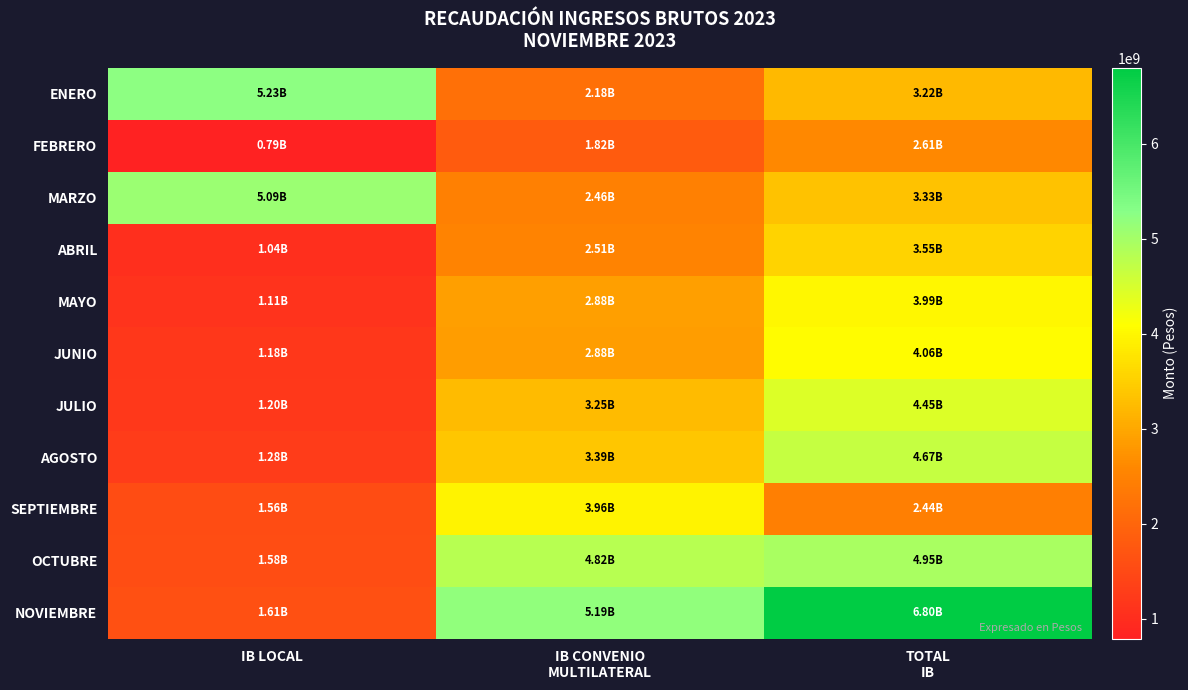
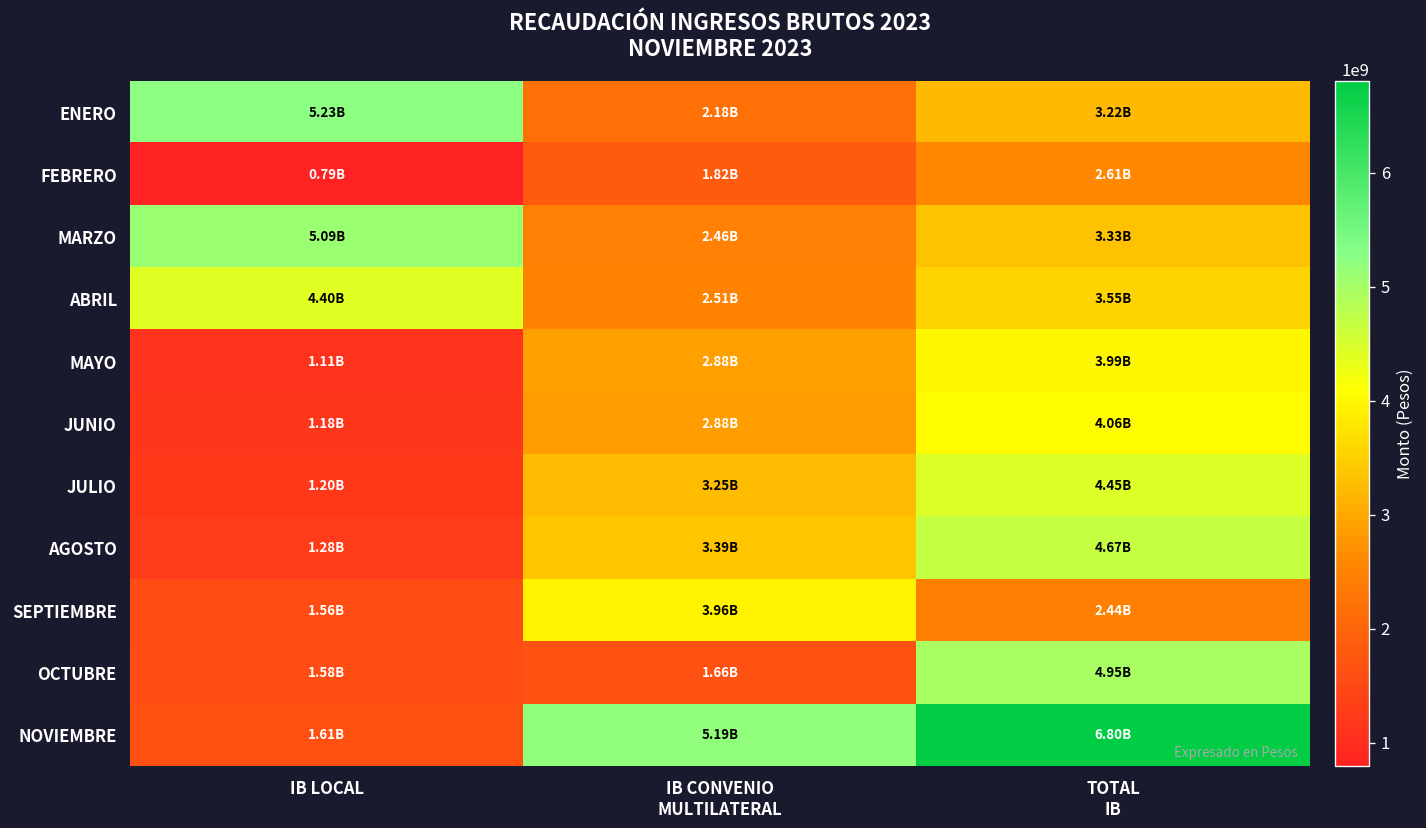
ABRIL, IB LOCAL: 1.04B -> 4.40B
OCTUBRE, IB CONVENIO MULTILATERAL: 4.82B -> 1.66B
